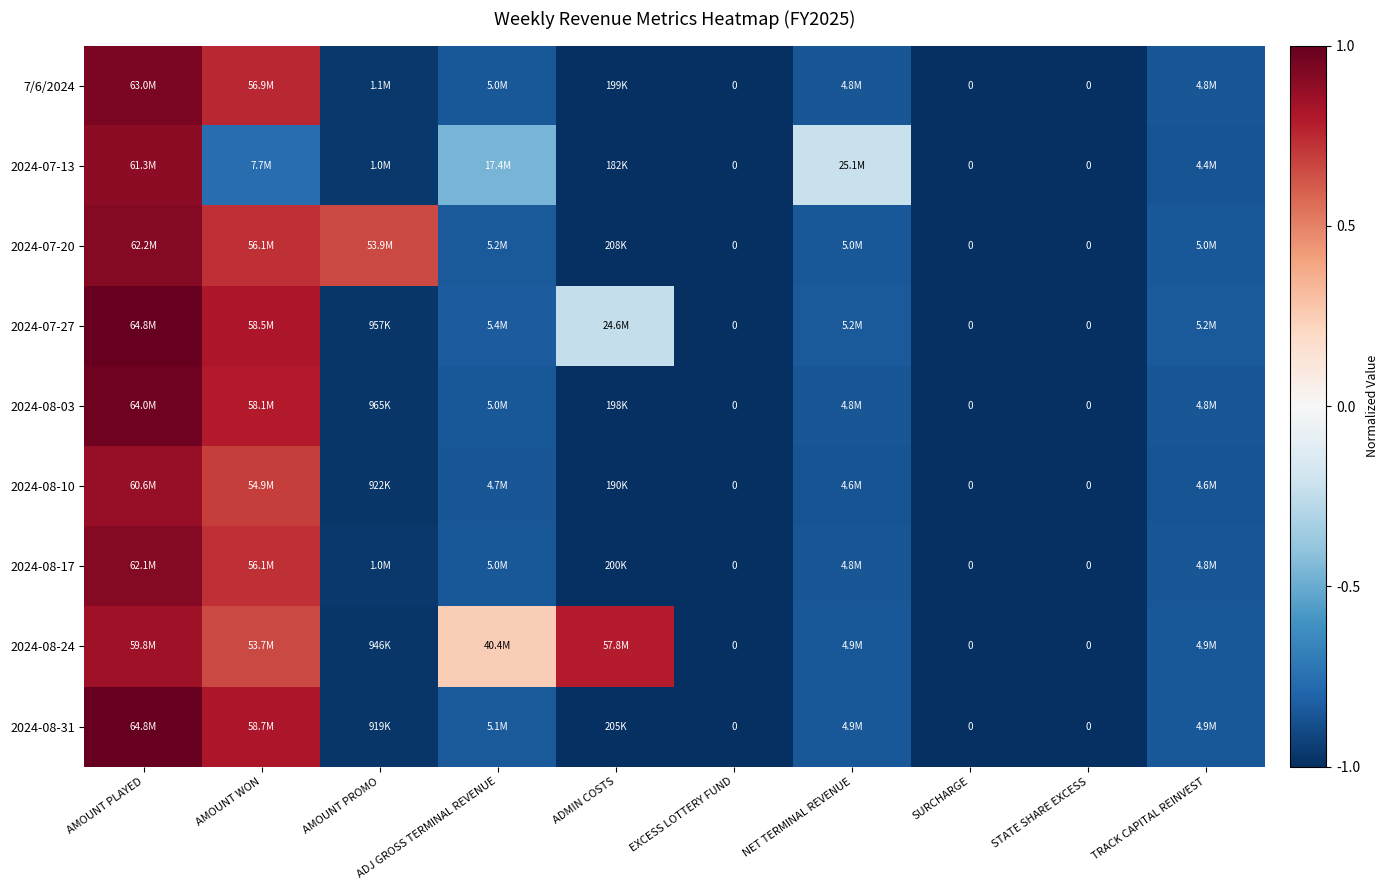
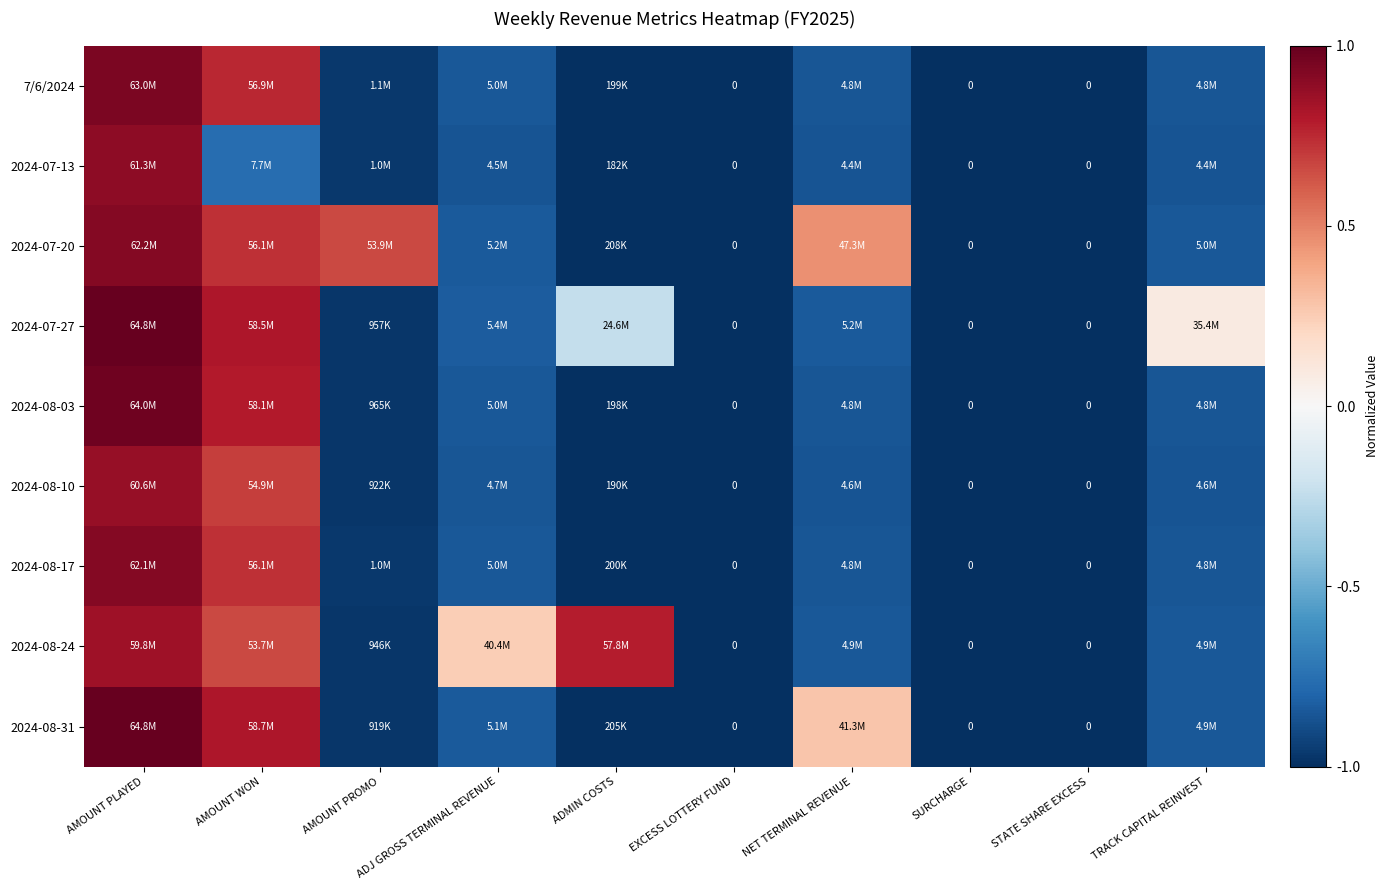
2024-07-13, ADJ GROSS TERMINAL REVENUE: 17.4M -> 4.5M
2024-07-13, NET TERMINAL REVENUE: 25.1M -> 4.4M
2024-07-20, NET TERMINAL REVENUE: 5.0M -> 47.3M
2024-07-27, TRACK CAPITAL REINVEST: 5.2M -> 35.4M
2024-08-31, NET TERMINAL REVENUE: 4.9M -> 41.3M
